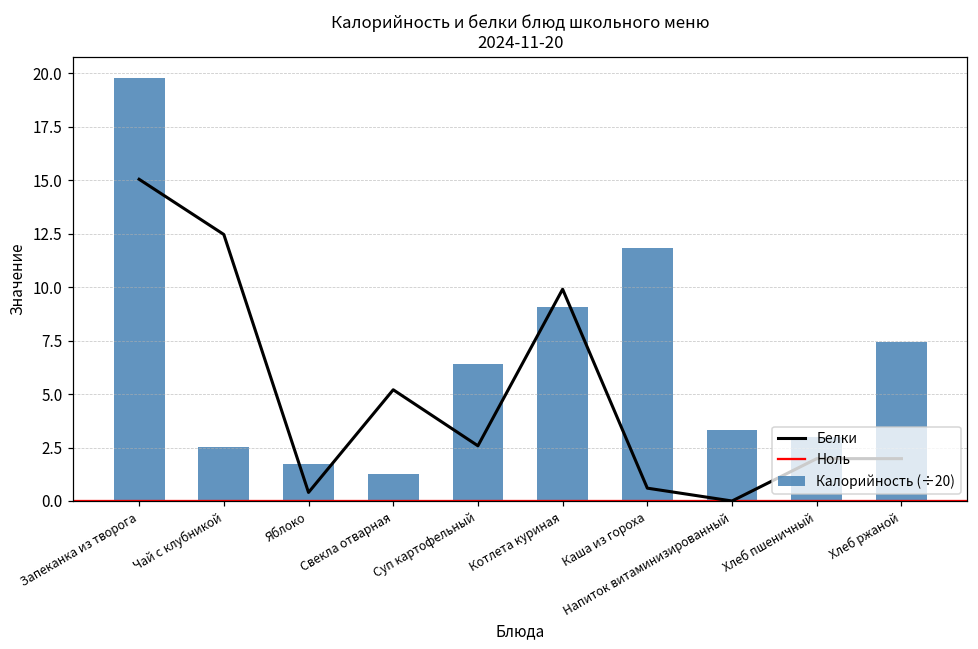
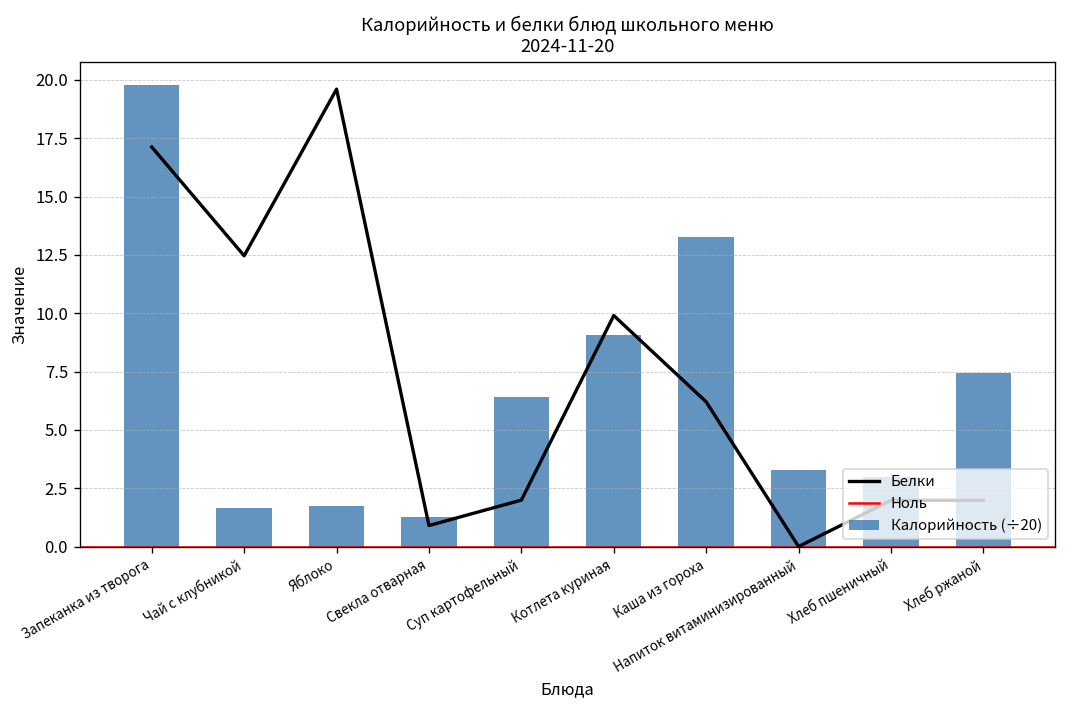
Белки, Запеканка из творога: 15.0 -> 17.1
Калорийность (÷20), Чай с клубникой: 2.5 -> 1.7
Белки, Яблоко: 0.4 -> 19.6
Белки, Свекла отварная: 5.2 -> 0.9
Белки, Суп картофельный: 2.6 -> 2.0
Белки, Каша из гороха: 0.6 -> 6.2
Калорийность (÷20), Каша из гороха: 11.8 -> 13.3
